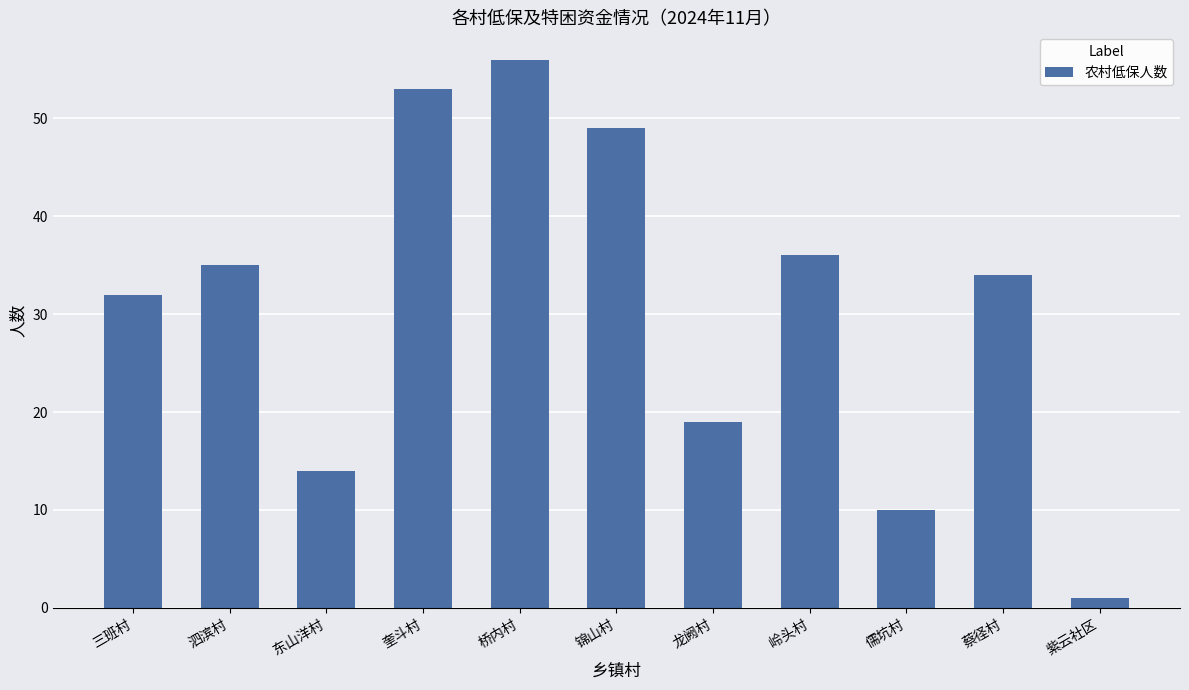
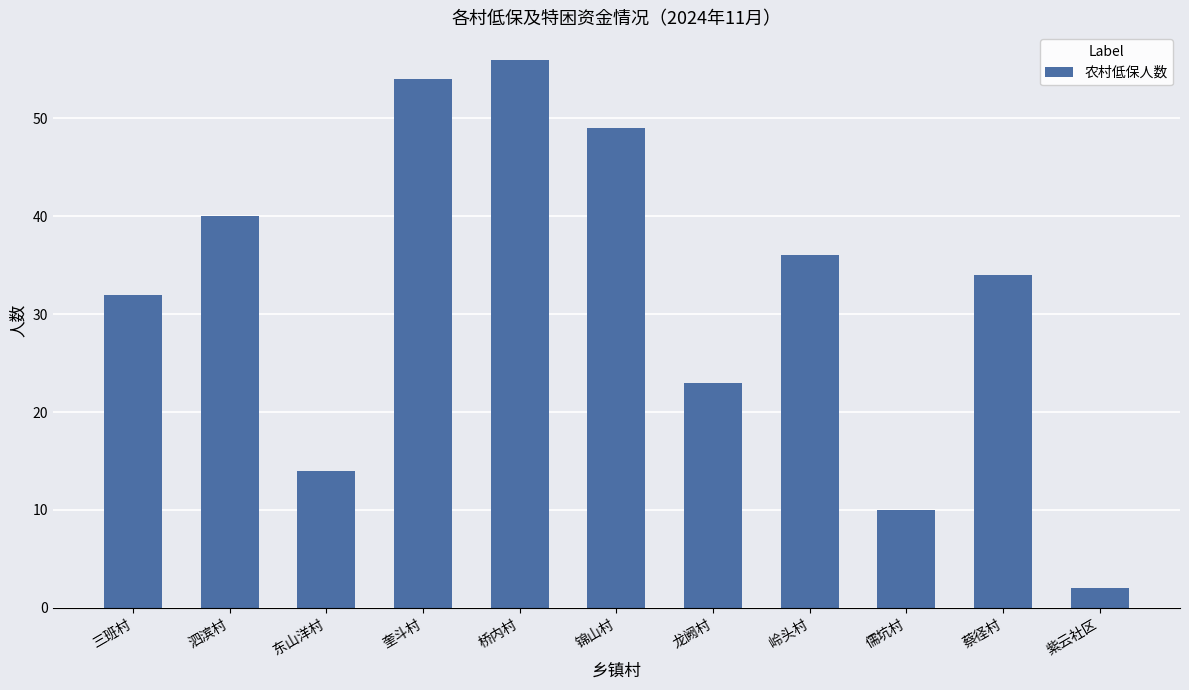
泗滨村: 35 -> 40
奎斗村: 53 -> 54
龙阙村: 19 -> 23
紫云社区: 1 -> 2
